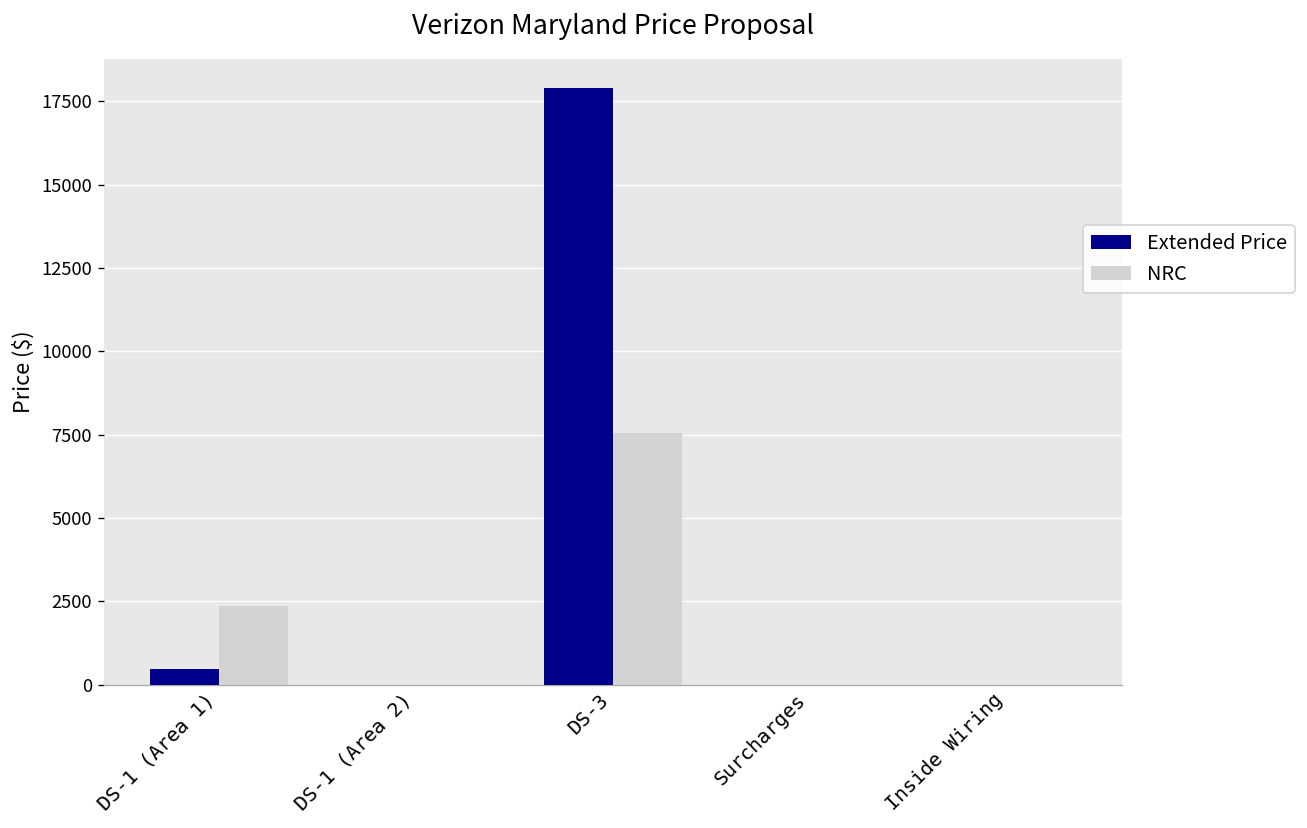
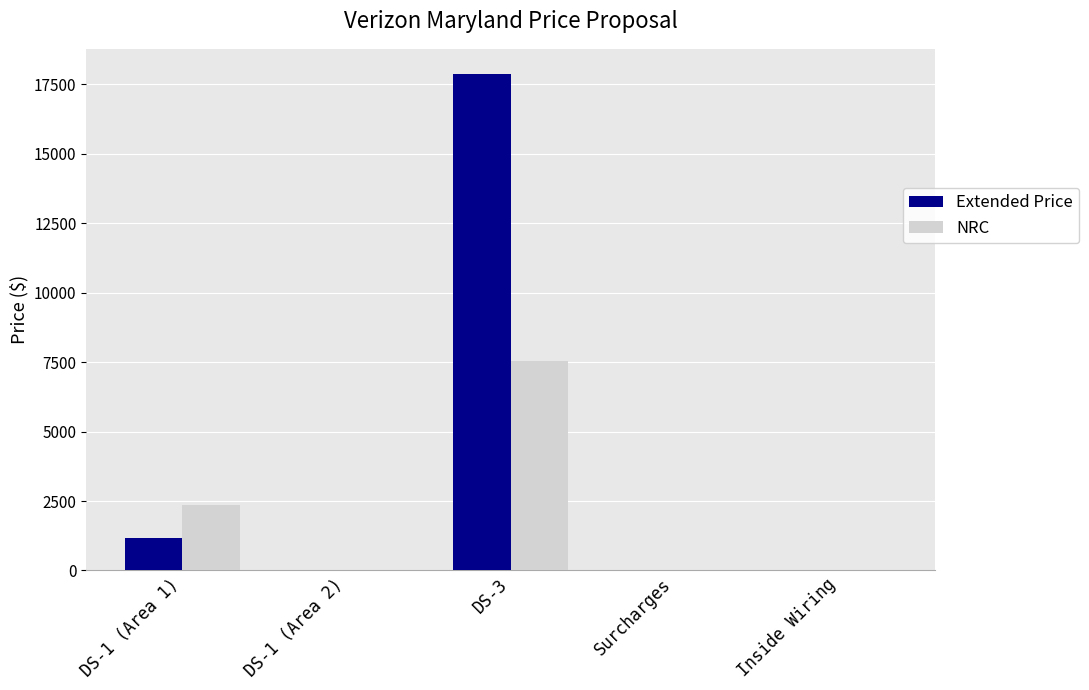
Extended Price, DS-1 (Area 1): 500 -> 1200
